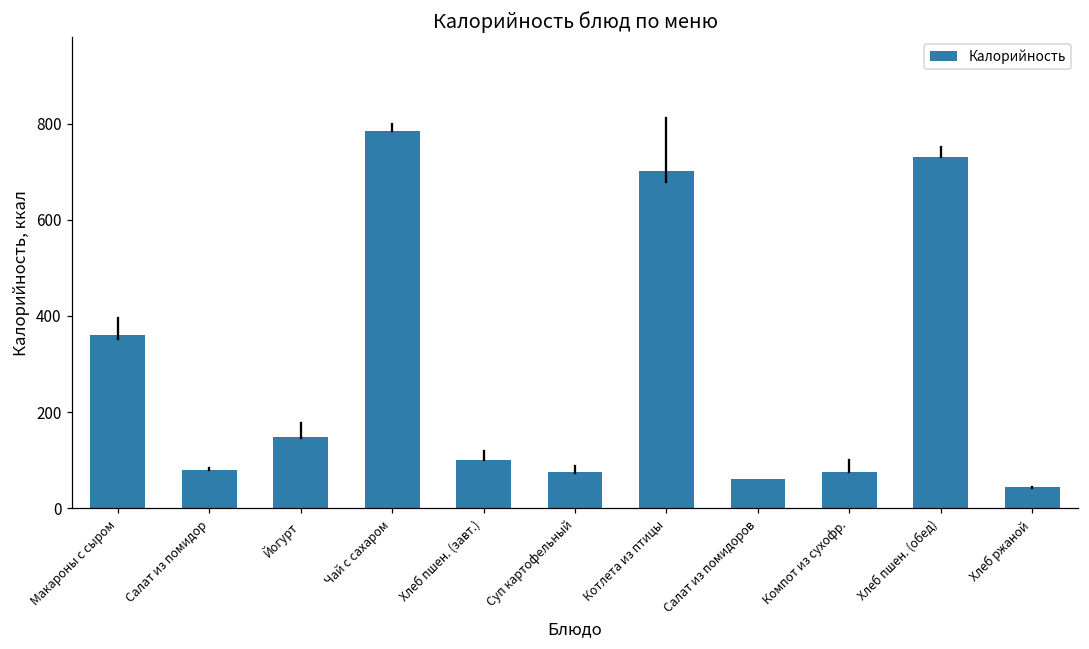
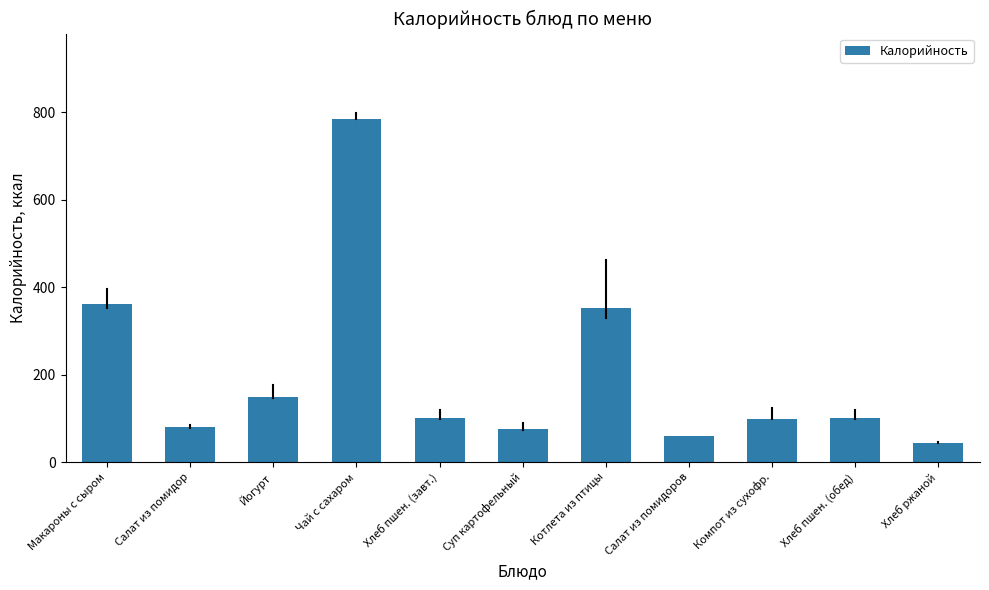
Калорийность, Котлета из птицы: 700 -> 350
Калорийность, Компот из сухофр.: 80 -> 100
Калорийность, Хлеб пшен. (обед): 730 -> 100
